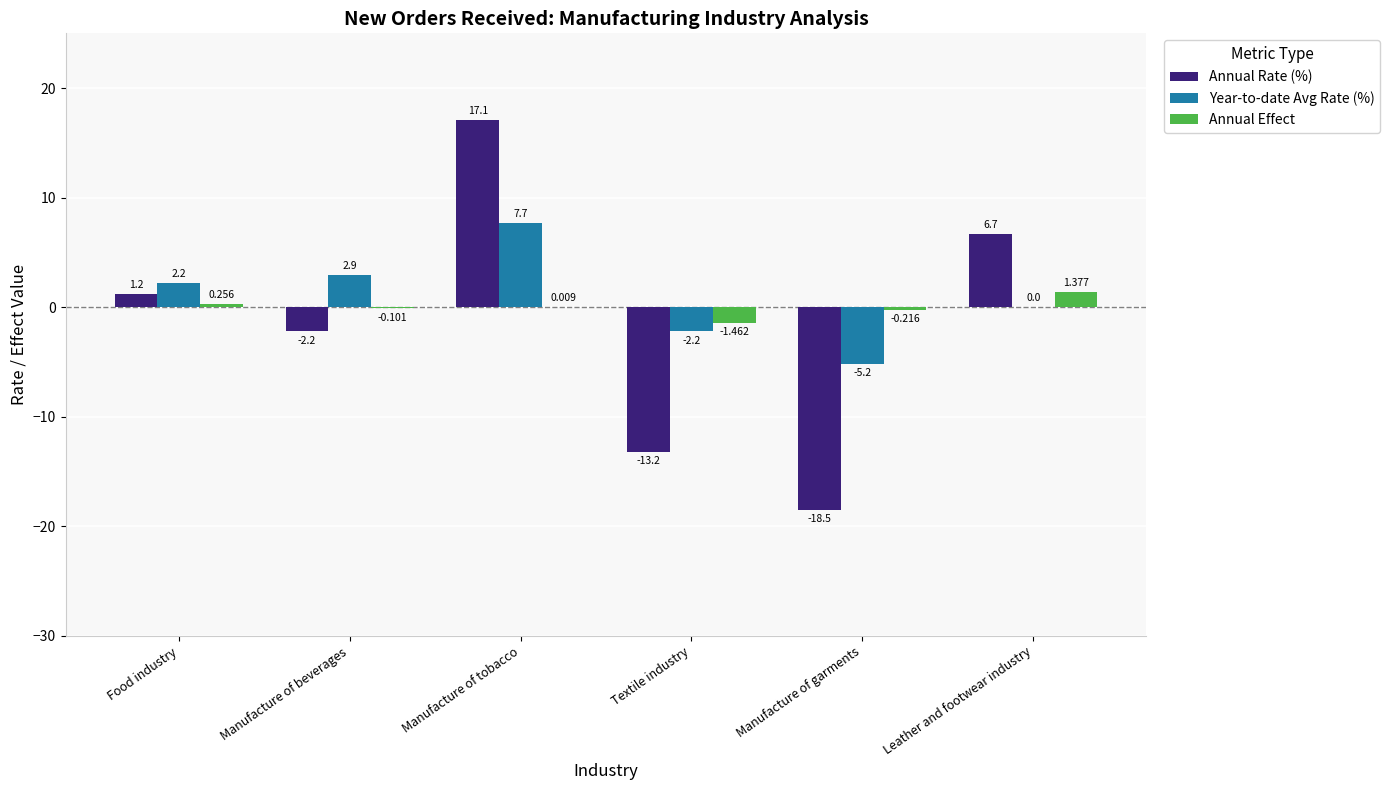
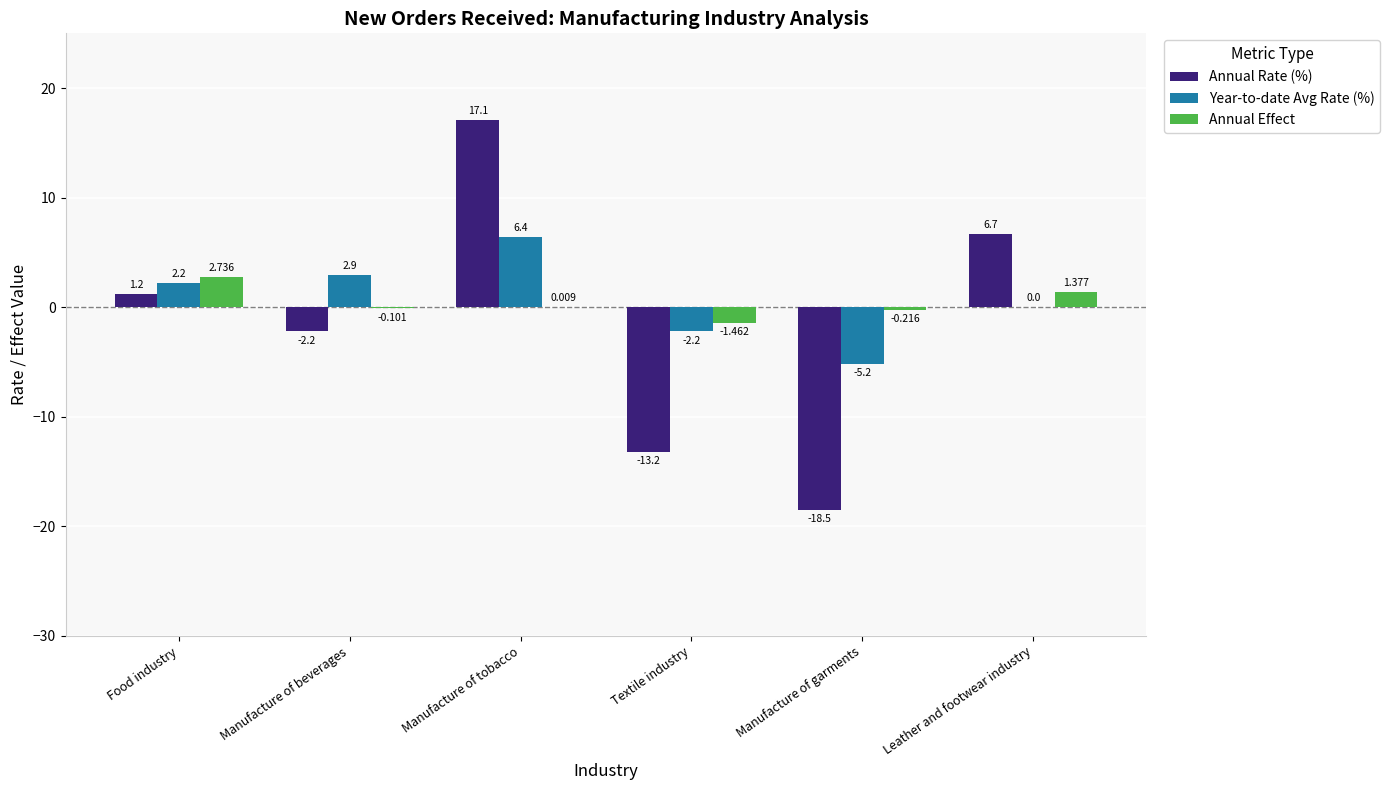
Annual Effect, Food industry: 0.256 -> 2.736
Year-to-date Avg Rate (%), Manufacture of tobacco: 7.7 -> 6.4
